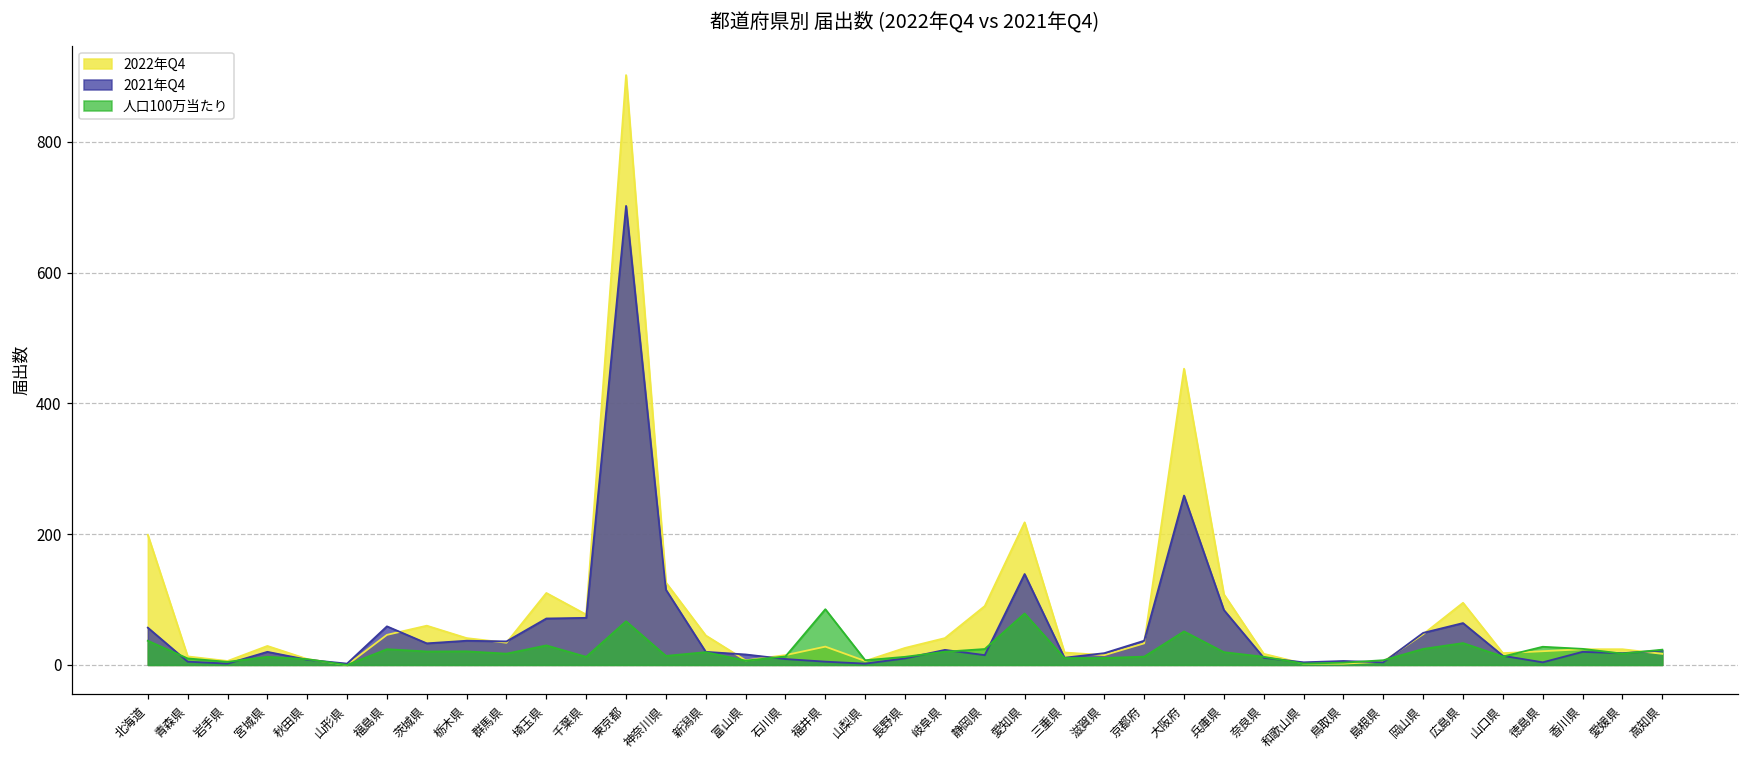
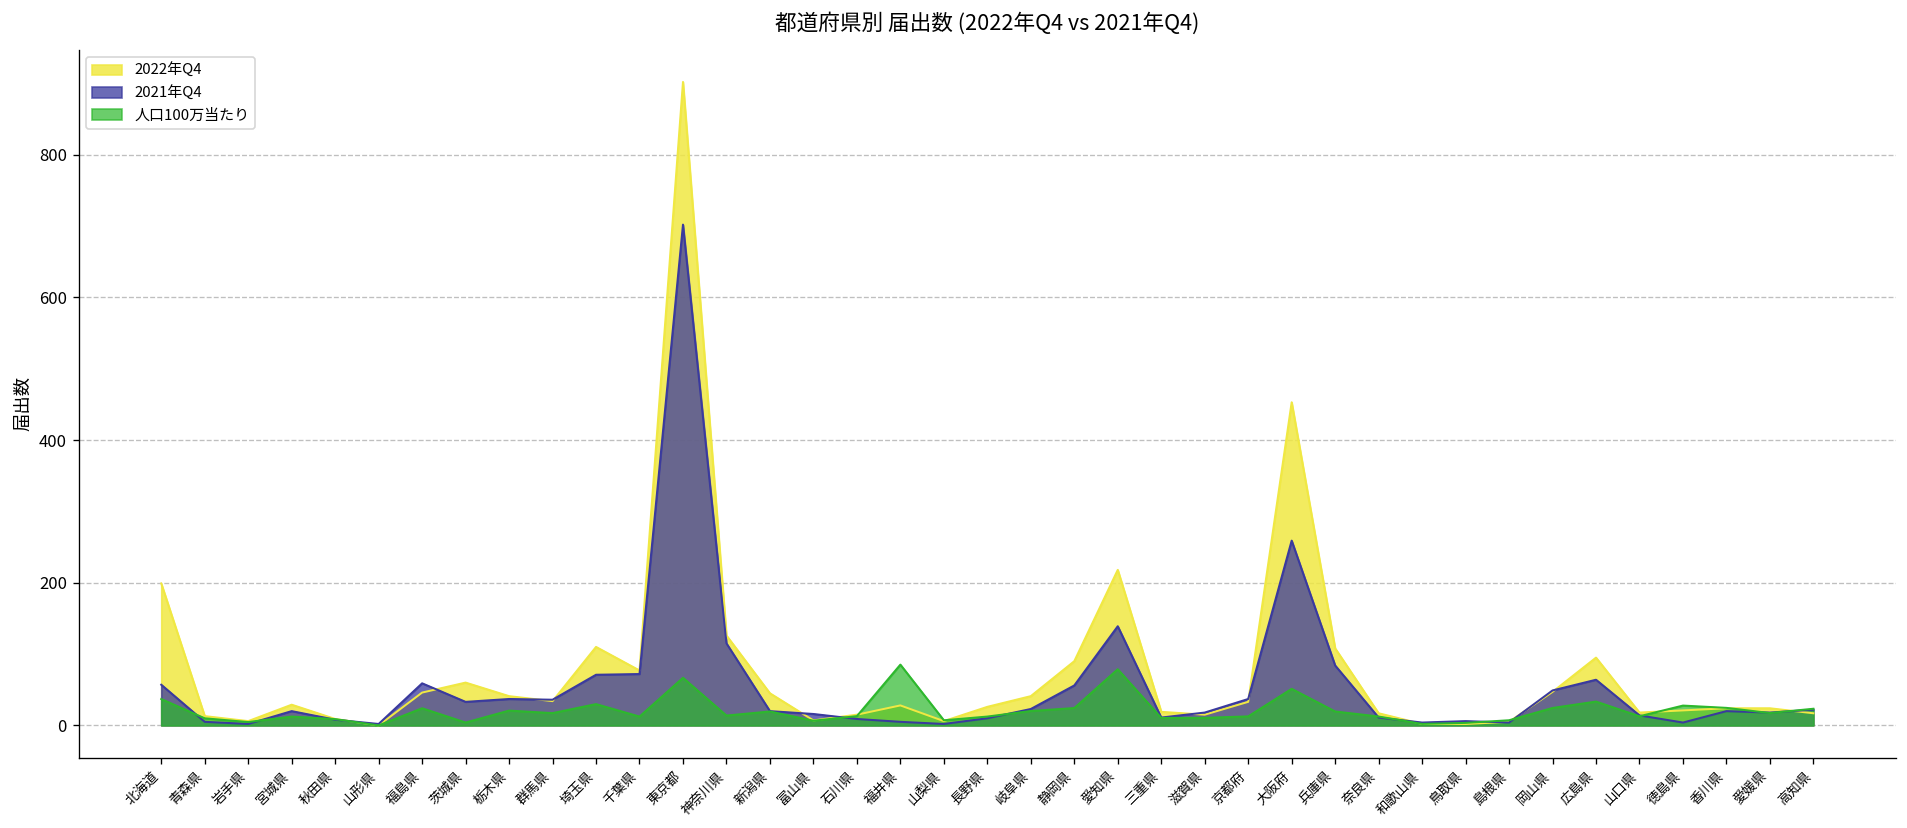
人口100万当たり, 茨城県: 20 -> 0
2021年Q4, 静岡県: 20 -> 60
